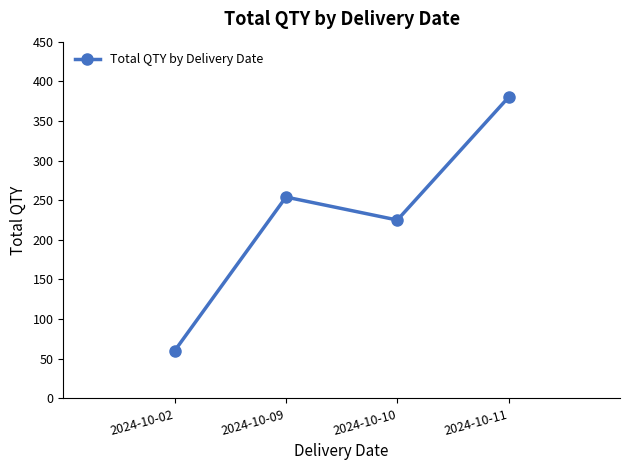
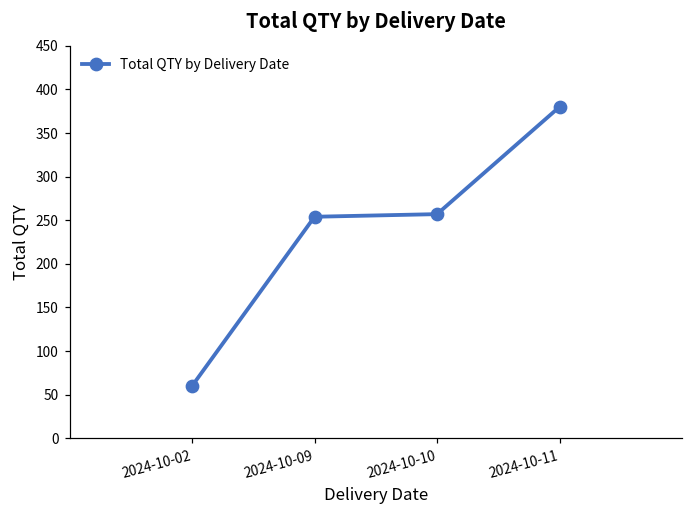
2024-10-10: 230 -> 260
